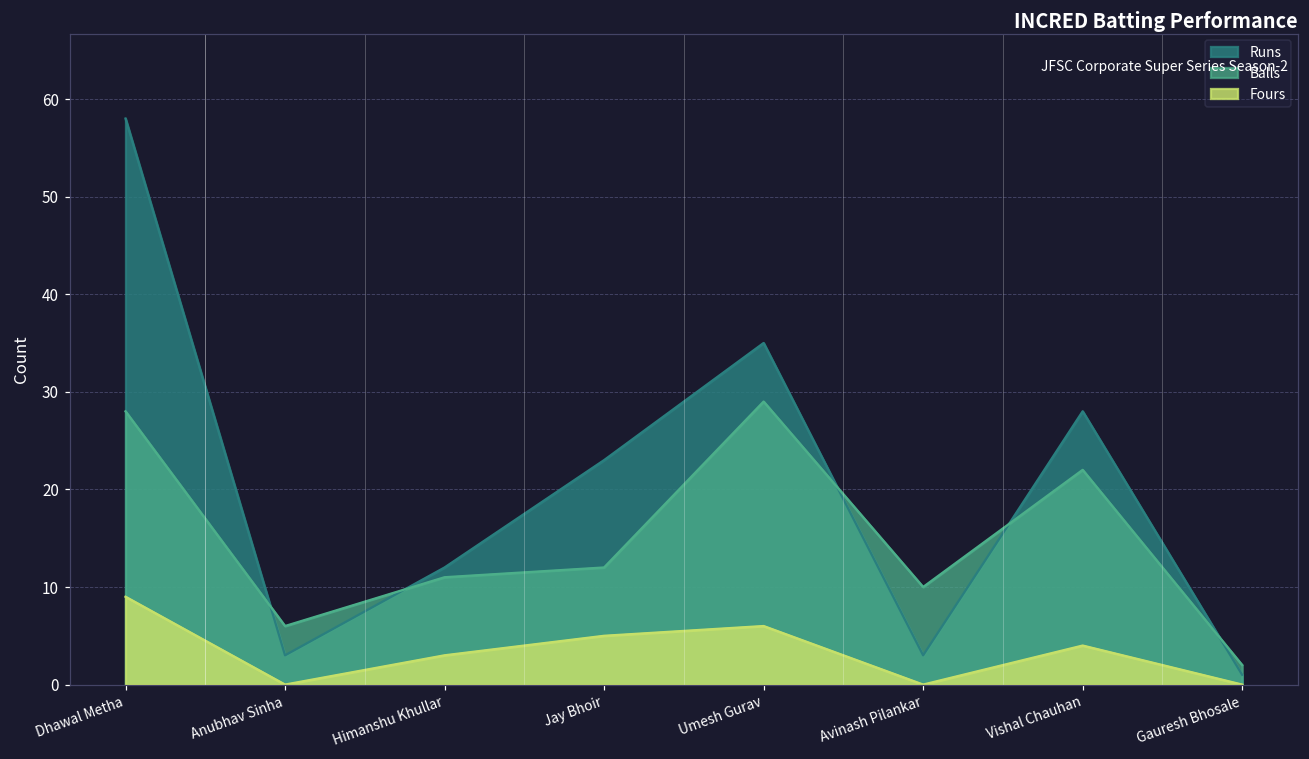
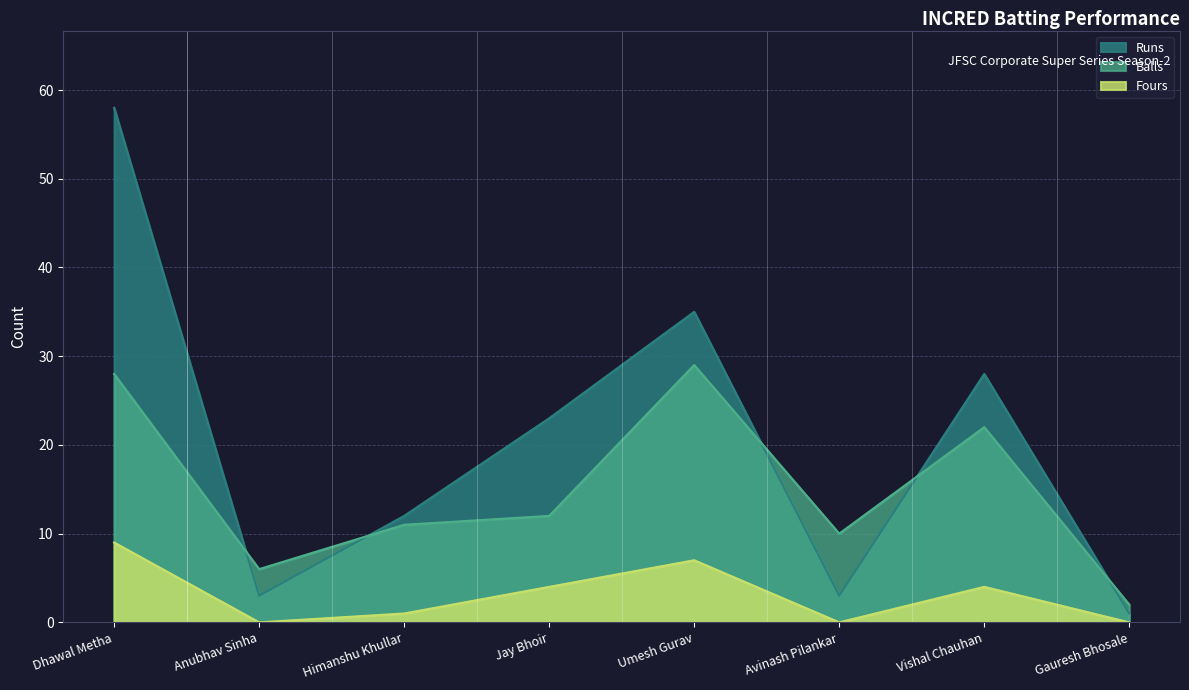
Fours, Himanshu Khullar: 3 -> 1
Fours, Jay Bhoir: 5 -> 4
Fours, Umesh Gurav: 6 -> 7
